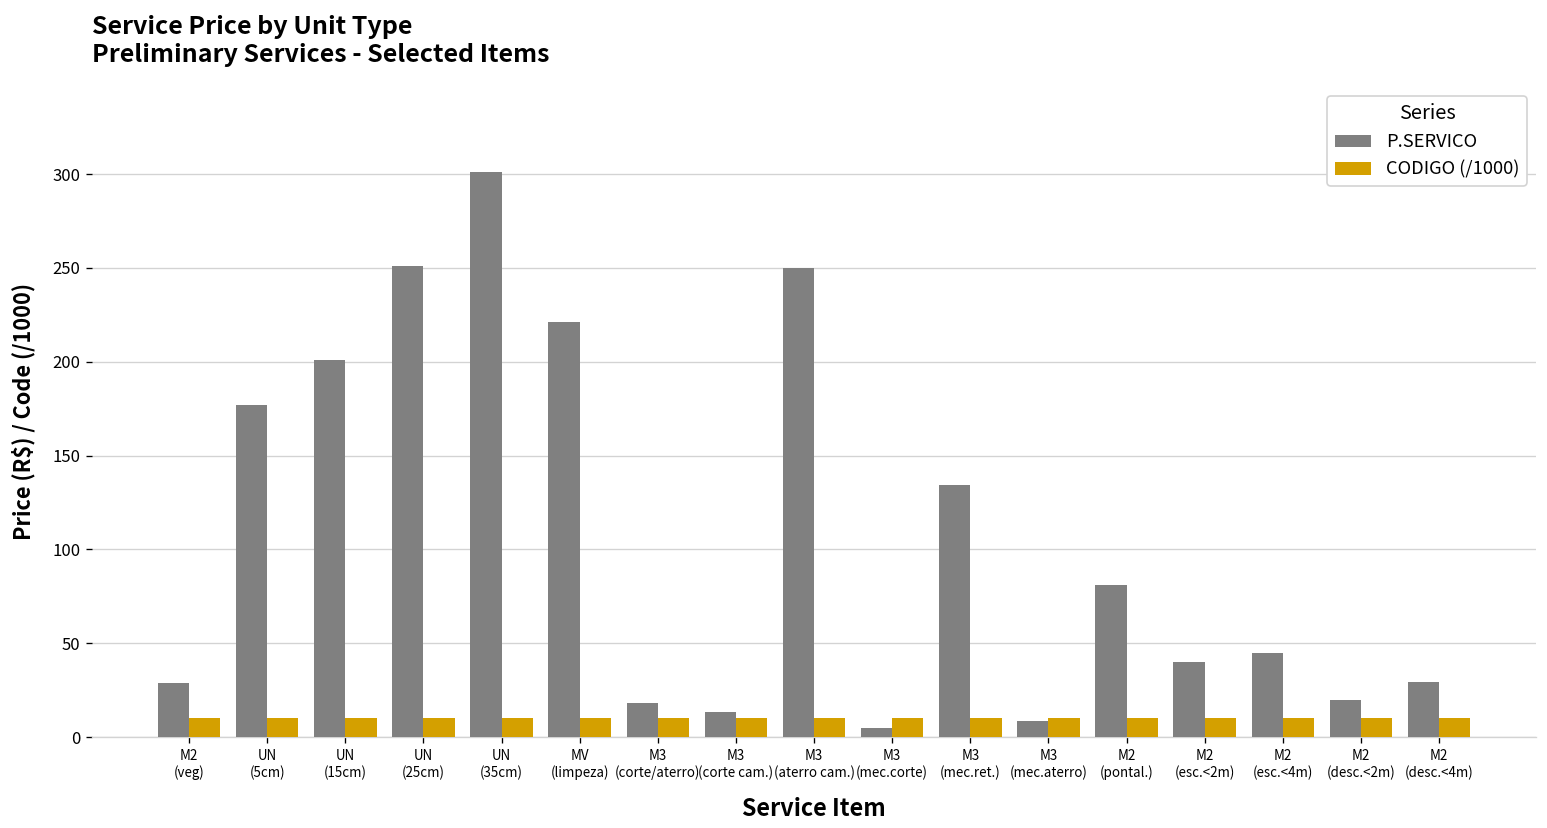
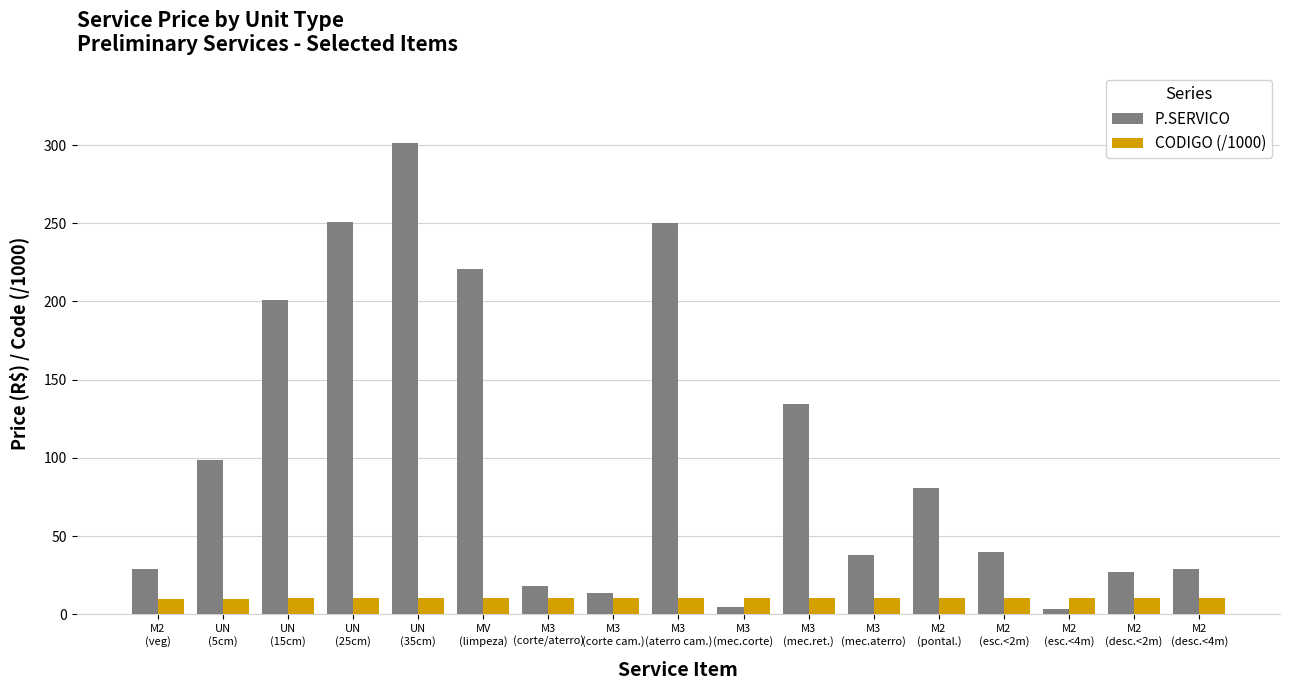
P.SERVICO, UN (5cm): 177 -> 99
P.SERVICO, M3 (mec.aterro): 8 -> 38
P.SERVICO, M2 (esc.<4m): 45 -> 4
P.SERVICO, M2 (desc.<2m): 20 -> 27
